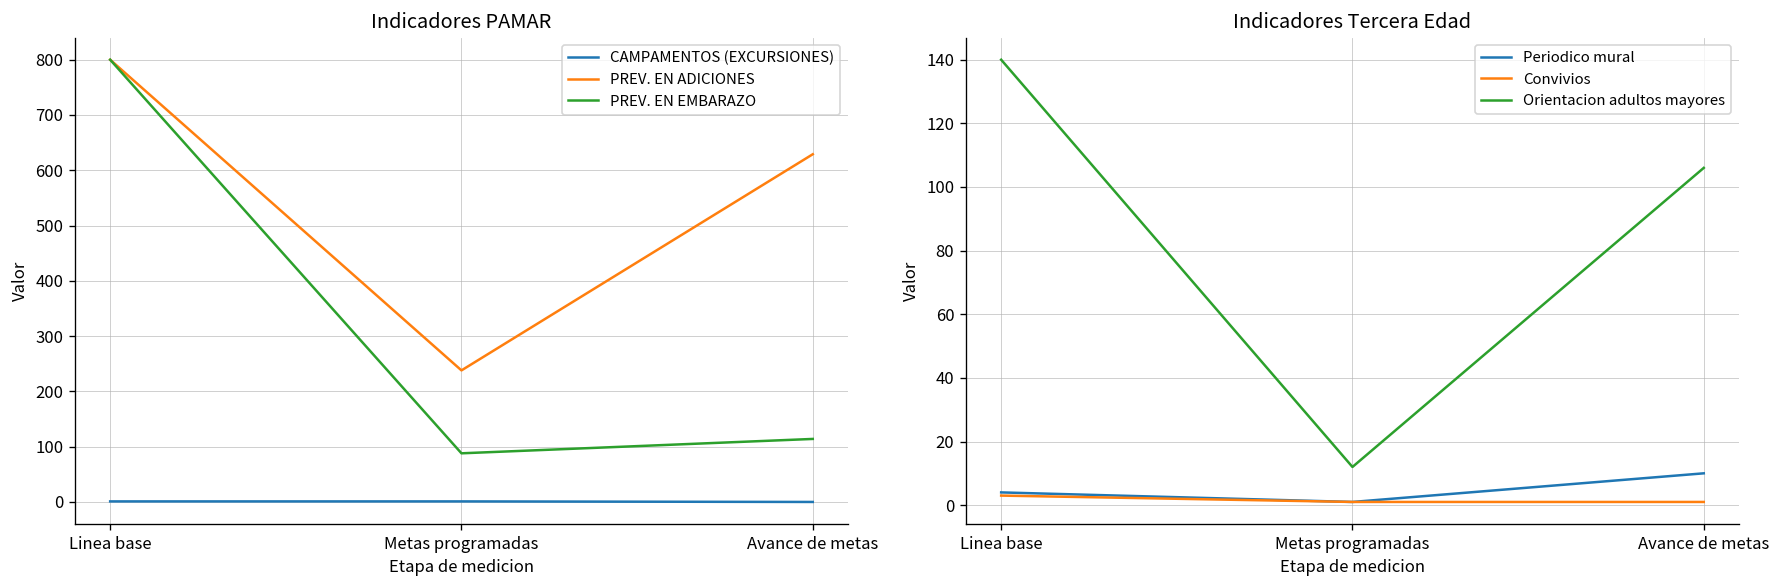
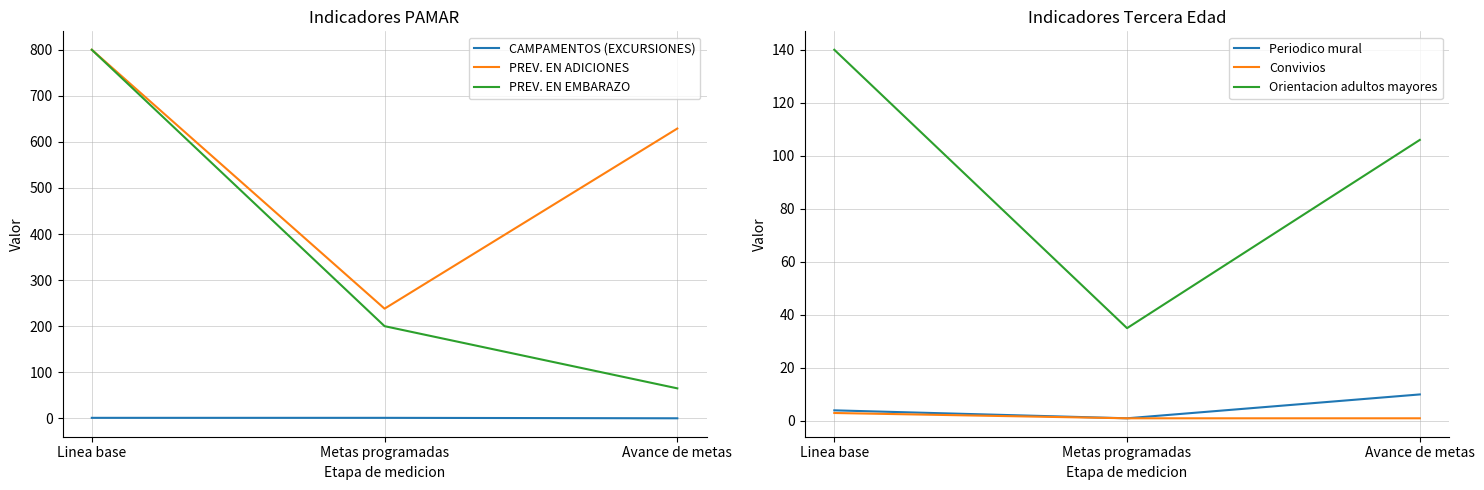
Indicadores PAMAR, PREV. EN EMBARAZO, Metas programadas: 90 -> 200
Indicadores PAMAR, PREV. EN EMBARAZO, Avance de metas: 110 -> 70
Indicadores Tercera Edad, Orientacion adultos mayores, Metas programadas: 12 -> 35
